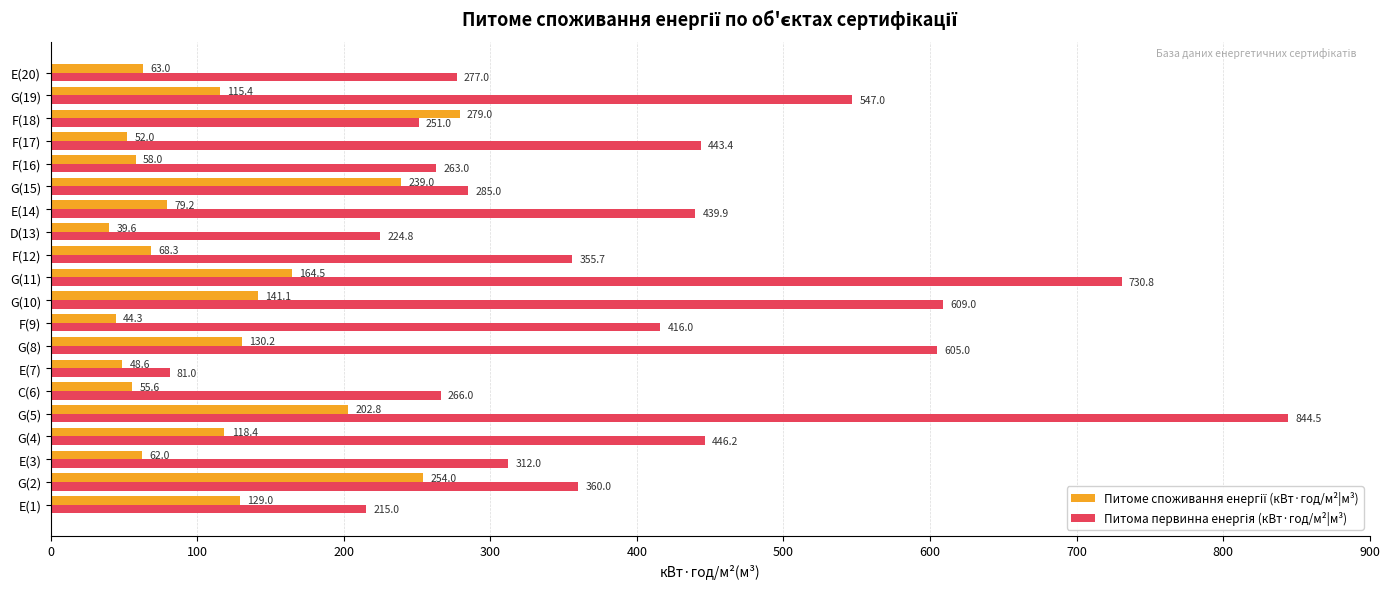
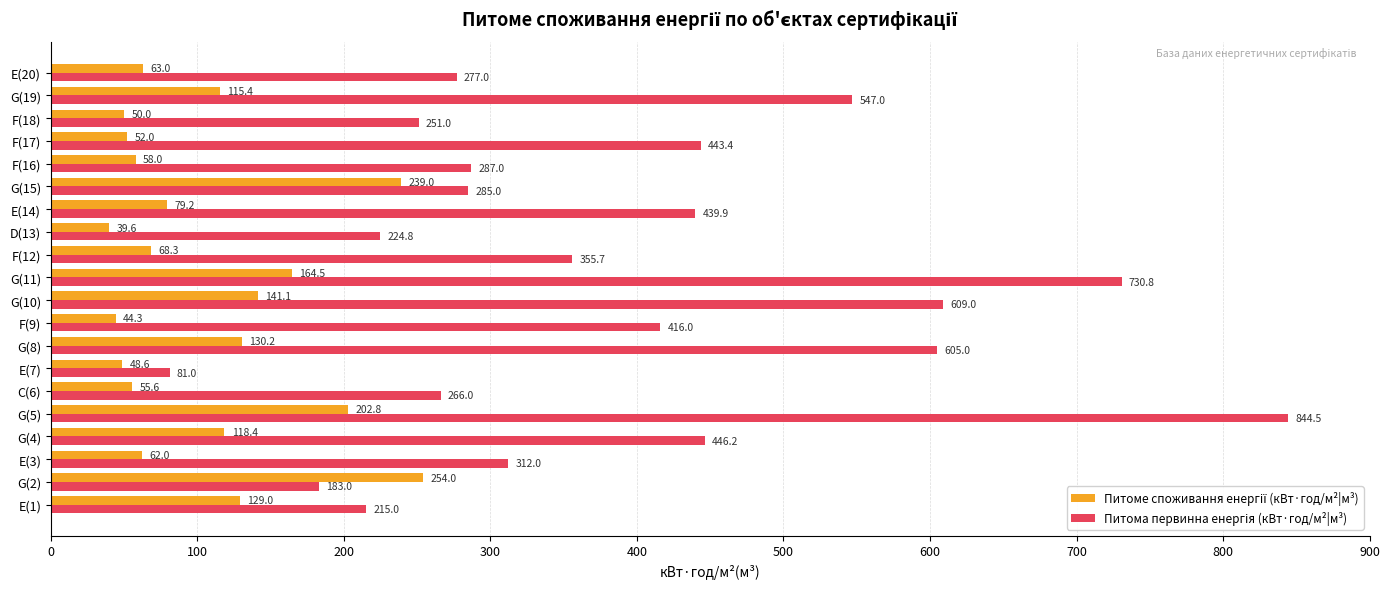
Питоме споживання енергії (кВт·год/м²|м³), F(18): 279.0 -> 50.0
Питома первинна енергія (кВт·год/м²|м³), F(16): 263.0 -> 287.0
Питома первинна енергія (кВт·год/м²|м³), G(2): 360.0 -> 183.0
